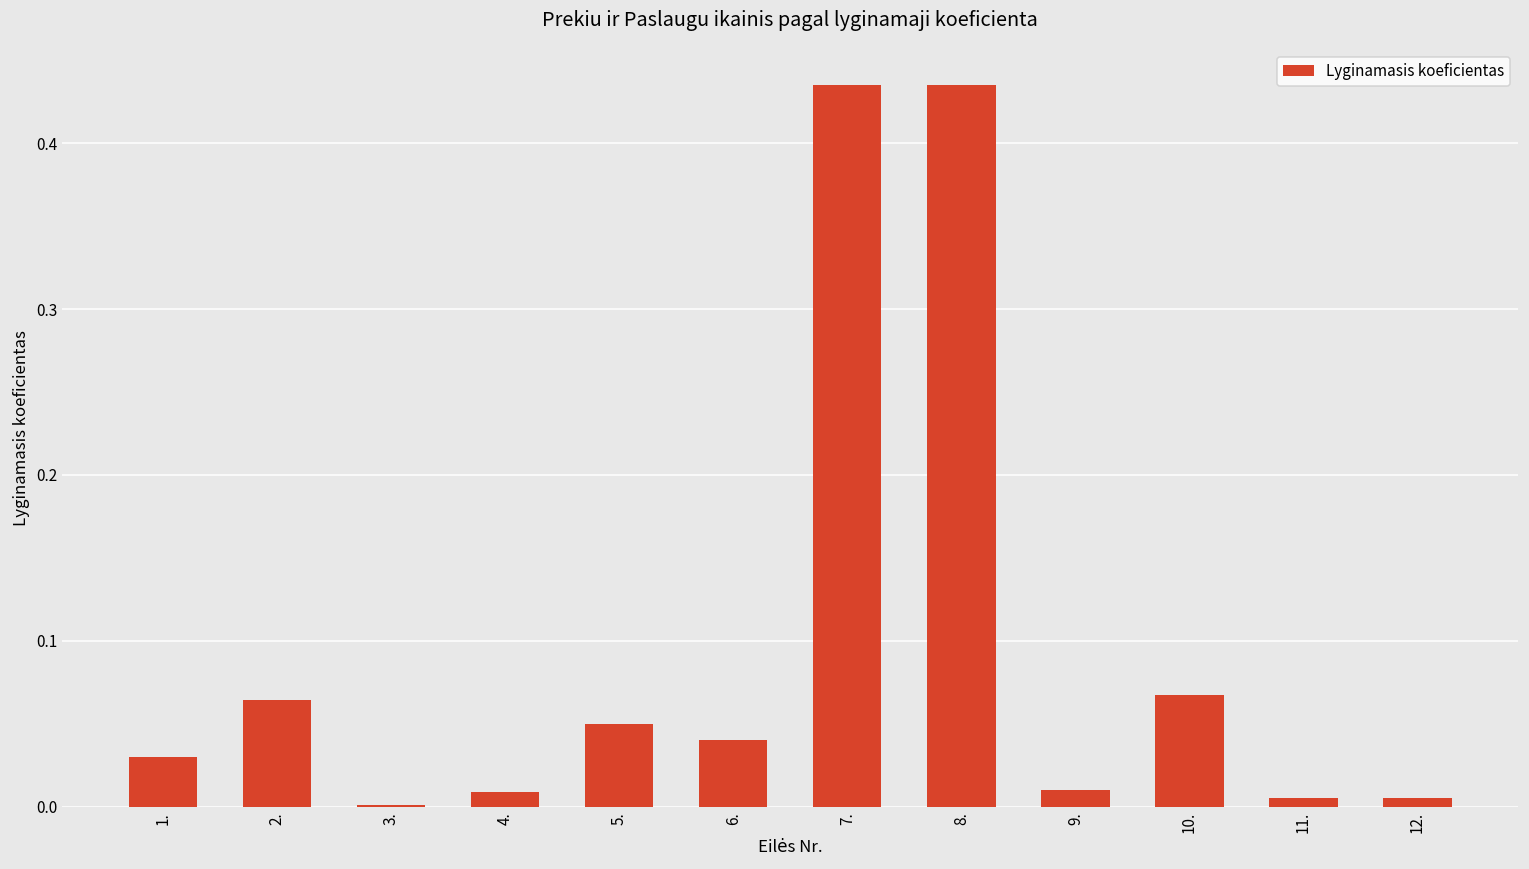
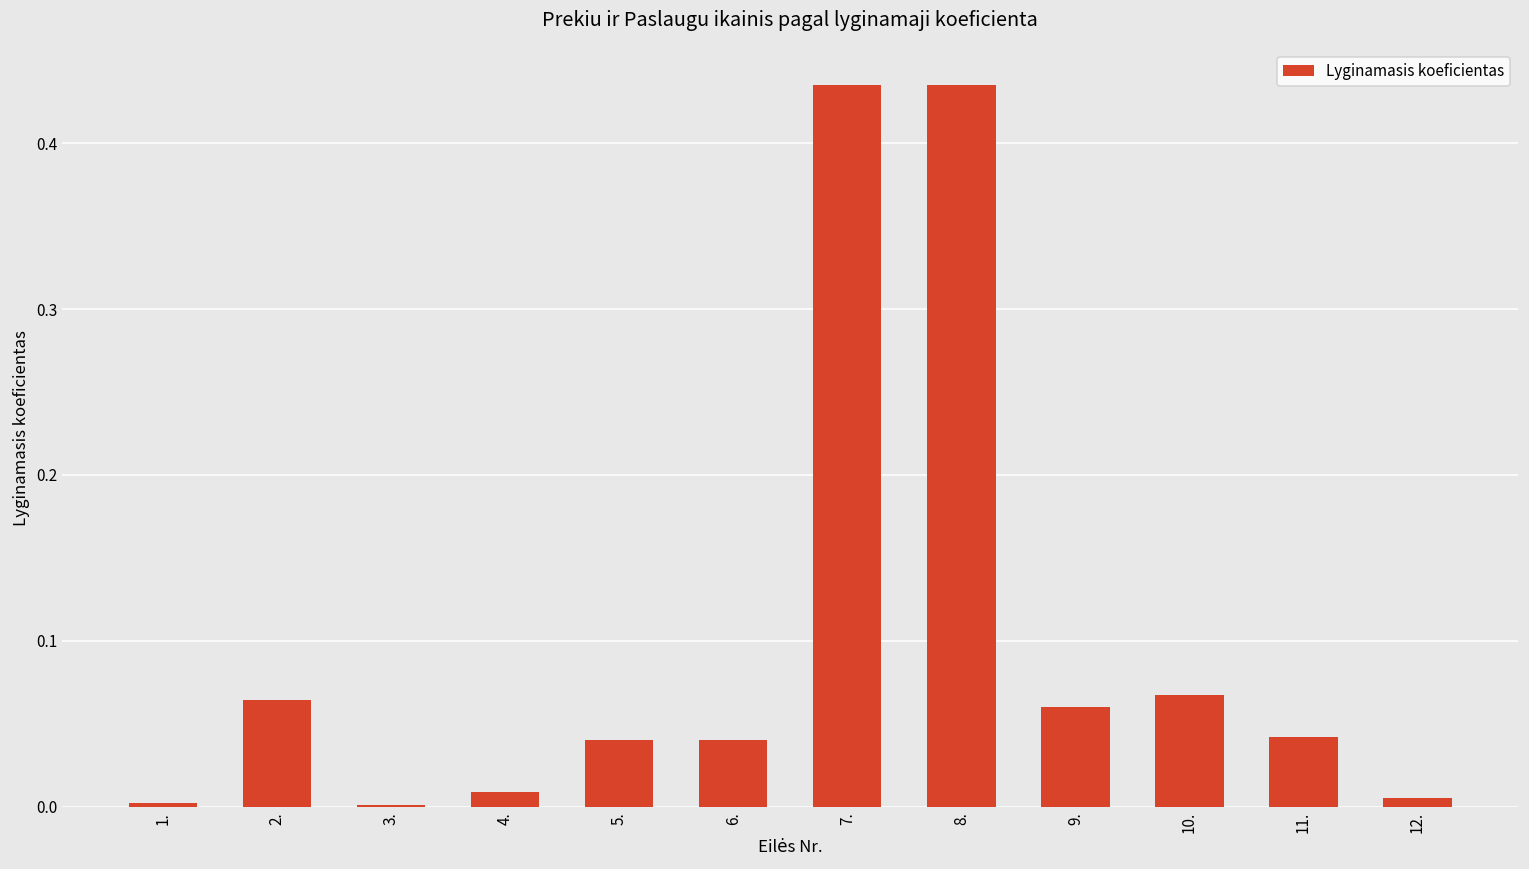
1.: 0.030 -> 0.002
5.: 0.05 -> 0.04
9.: 0.01 -> 0.06
11.: 0.005 -> 0.042
